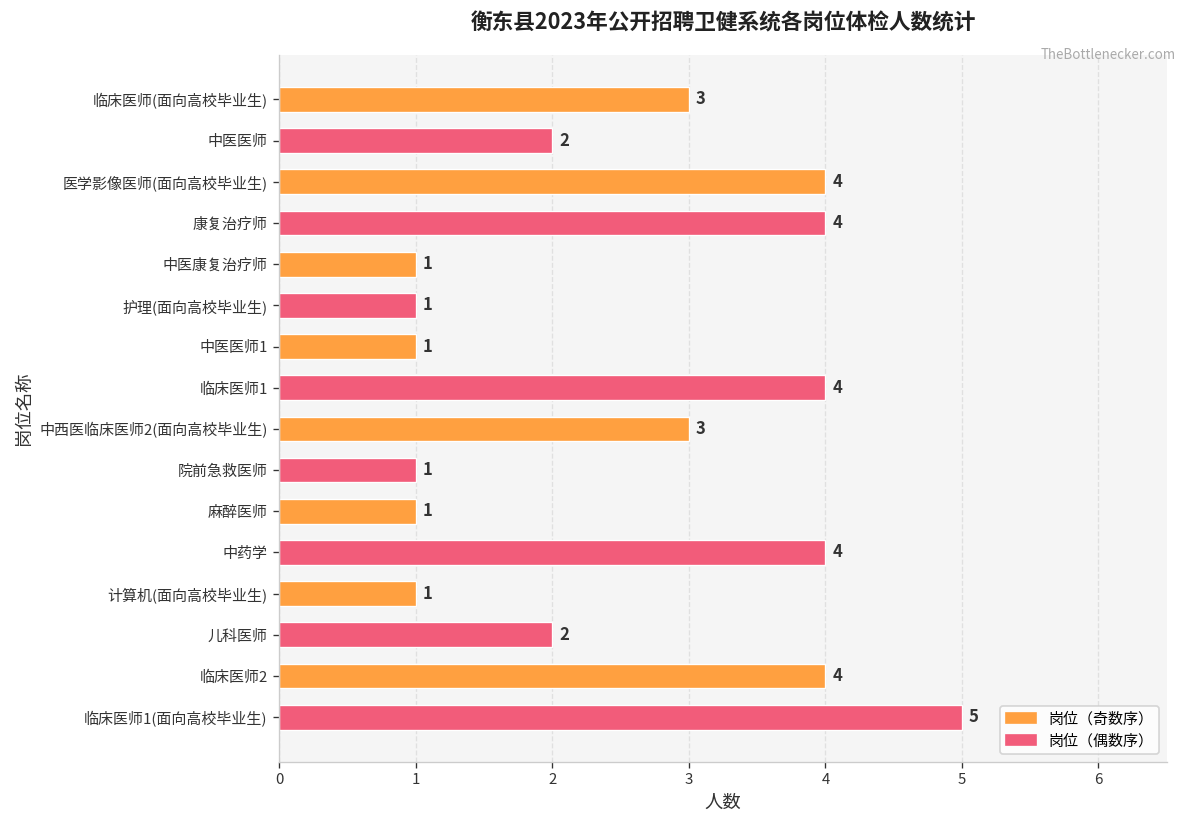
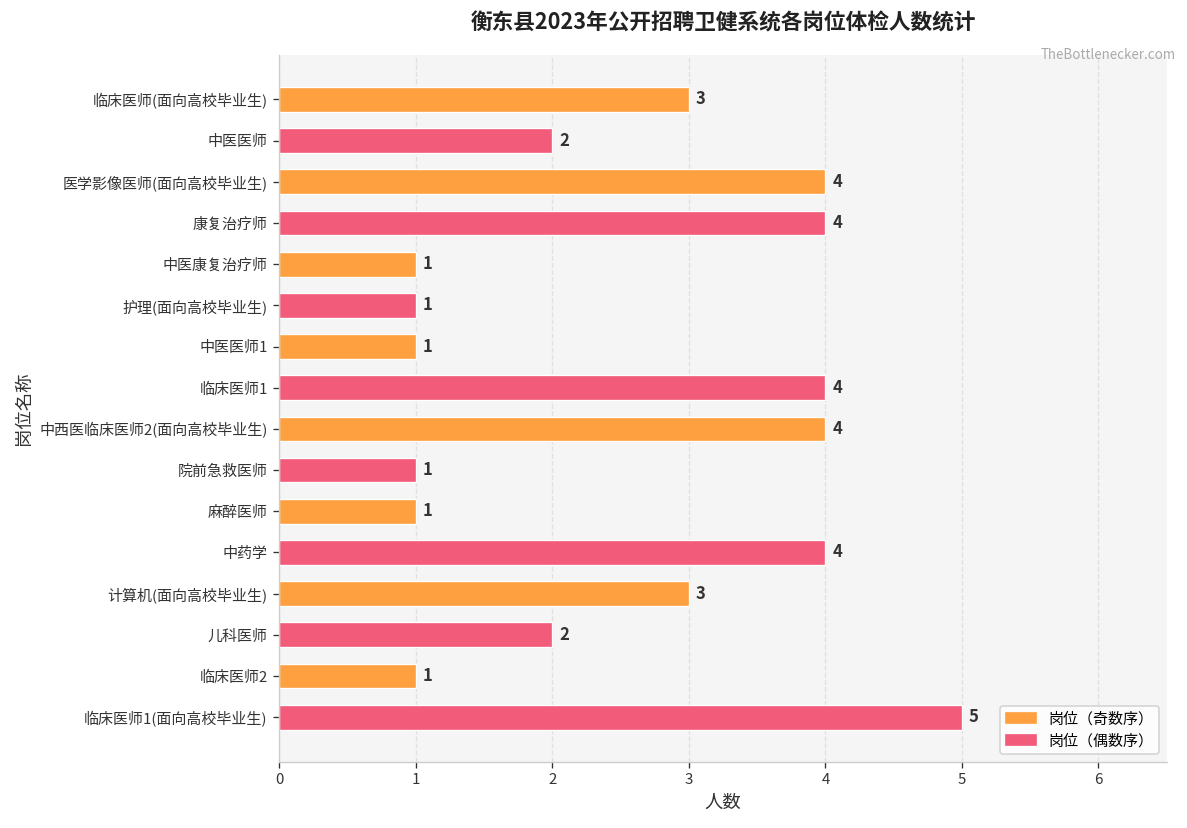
中西医临床医师2(面向高校毕业生): 3 -> 4
计算机(面向高校毕业生): 1 -> 3
临床医师2: 4 -> 1
